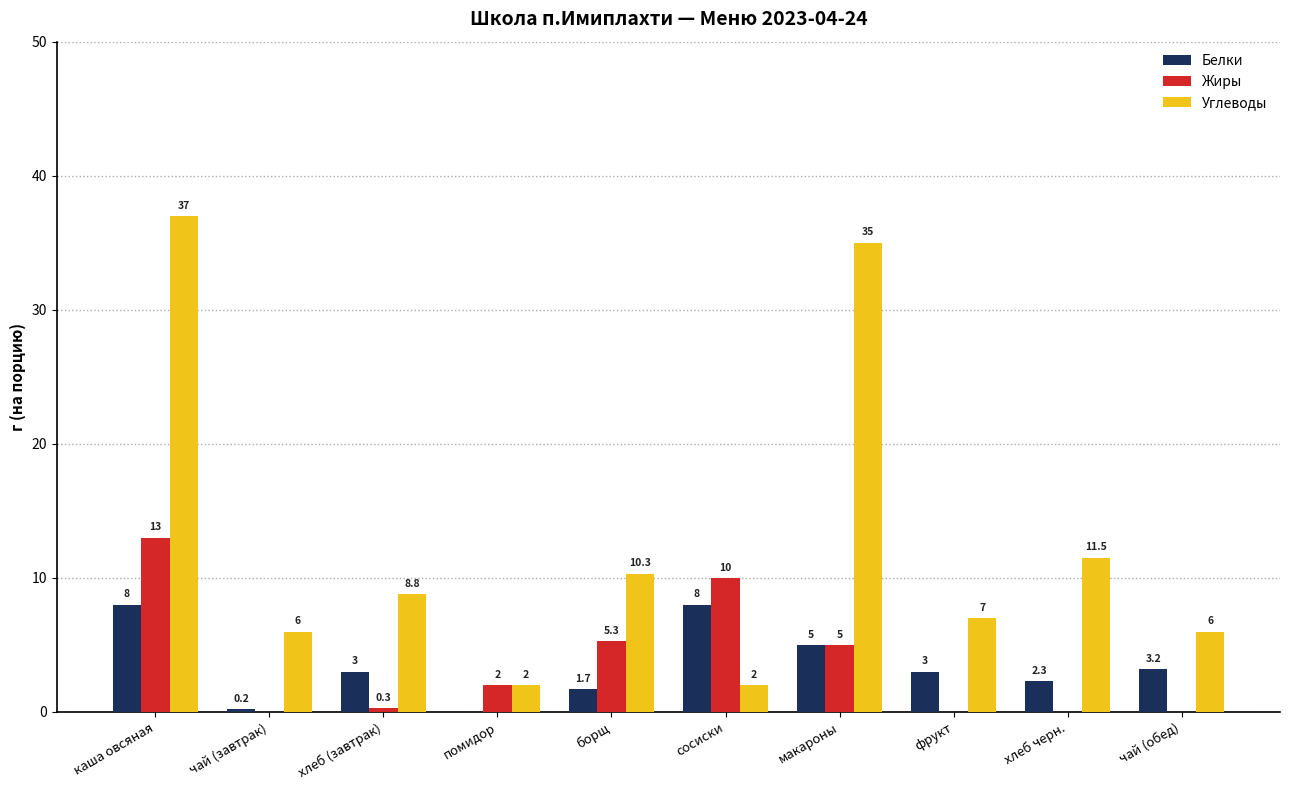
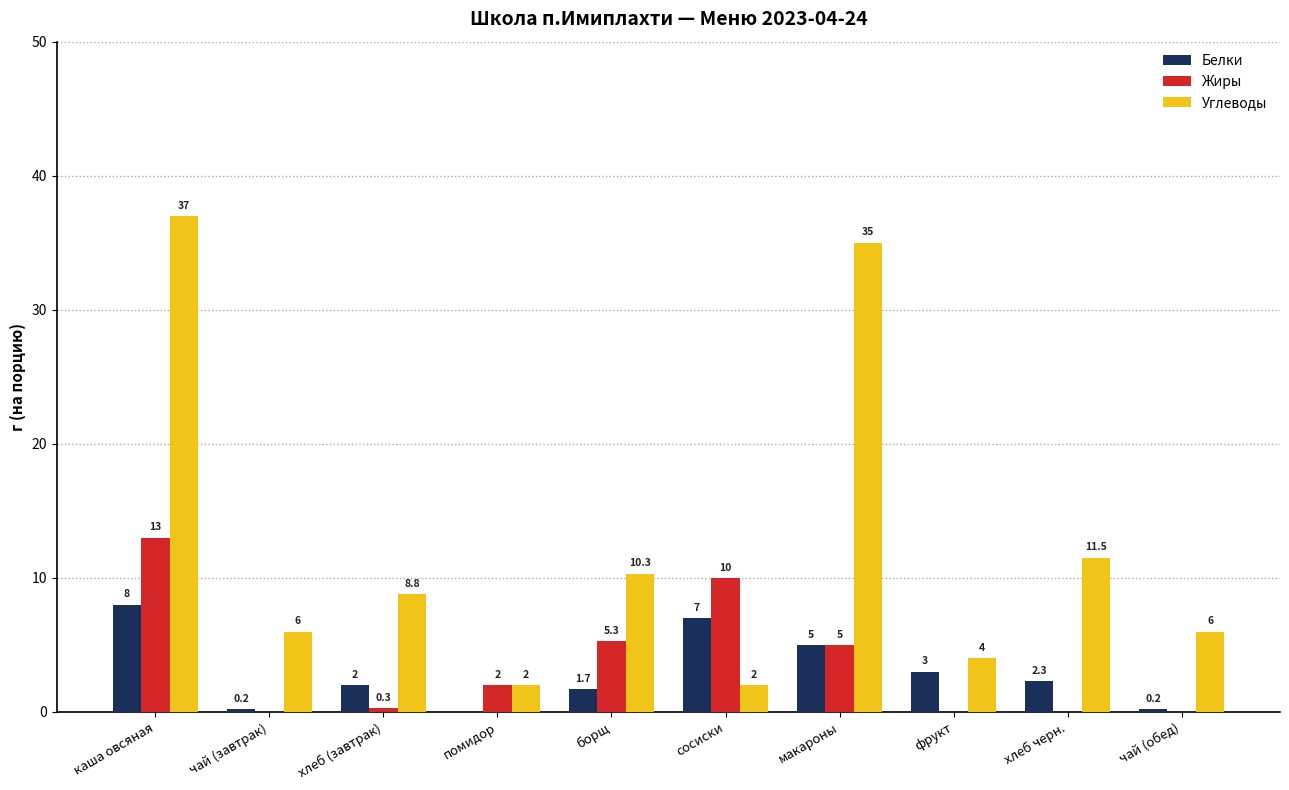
Белки, хлеб (завтрак): 3 -> 2
Белки, сосиски: 8 -> 7
Углеводы, фрукт: 7 -> 4
Белки, чай (обед): 3.2 -> 0.2
